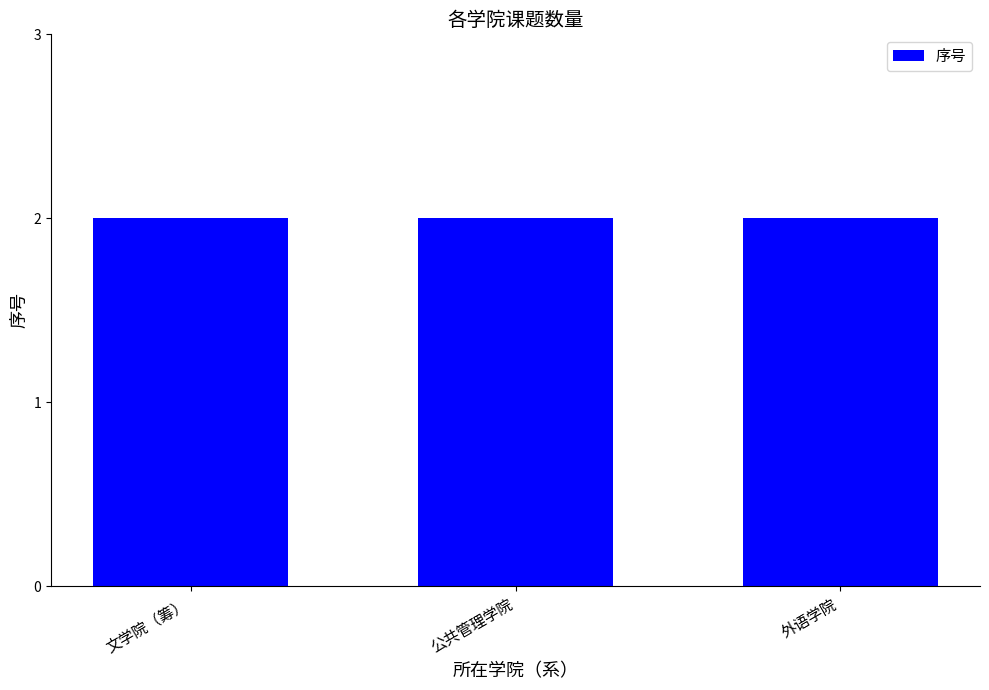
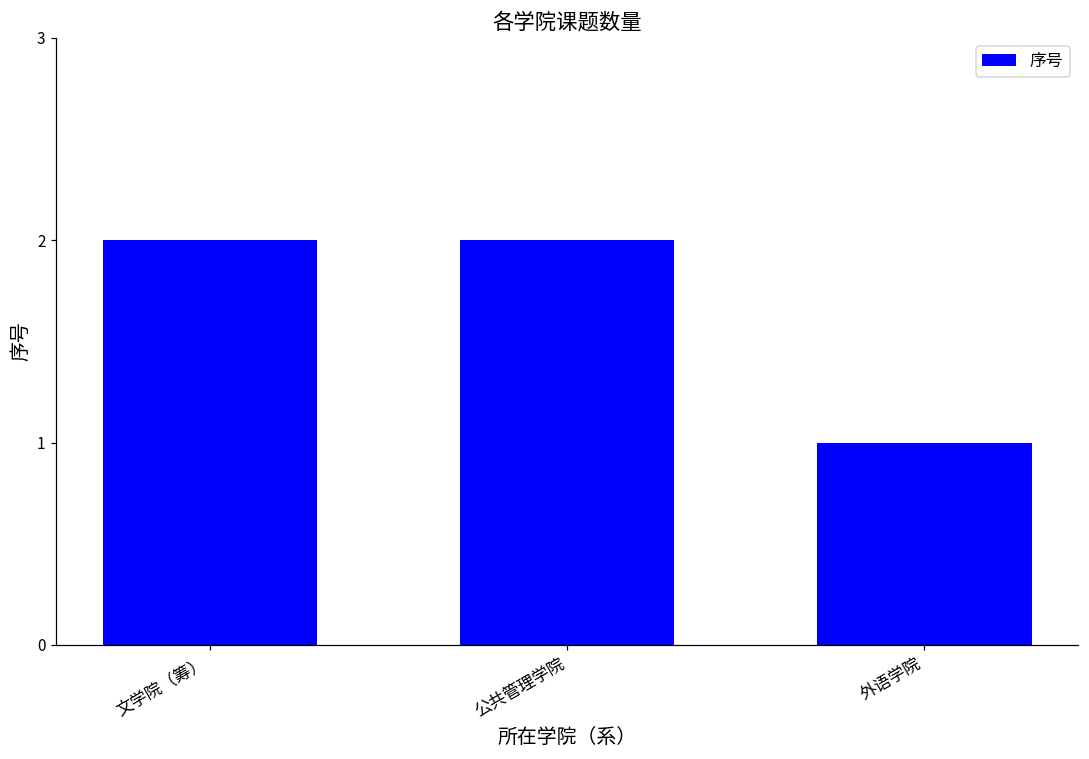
外语学院: 2 -> 1
